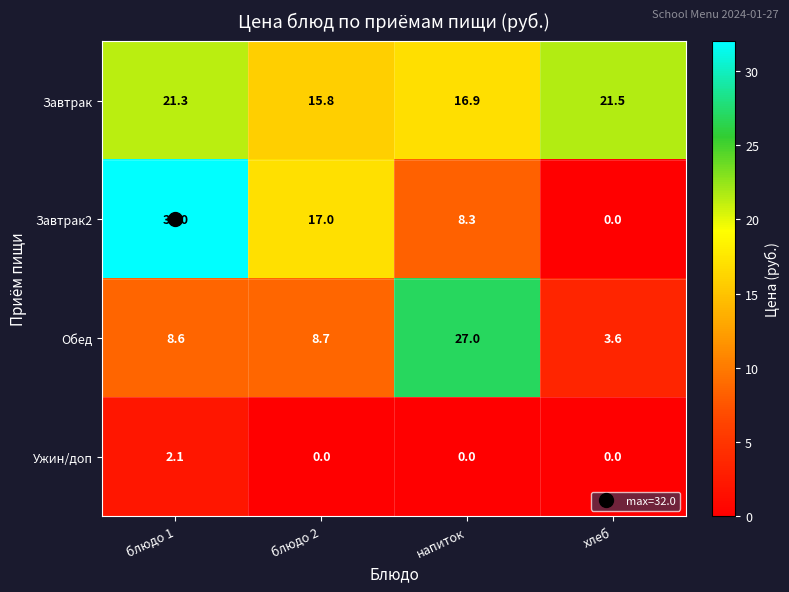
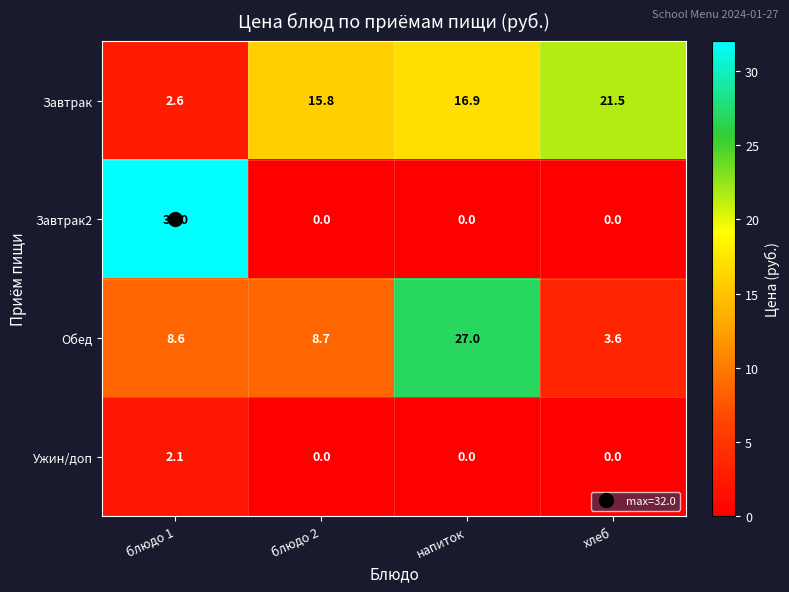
Завтрак, блюдо 1: 21.3 -> 2.6
Завтрак2, блюдо 2: 17.0 -> 0.0
Завтрак2, напиток: 8.3 -> 0.0
